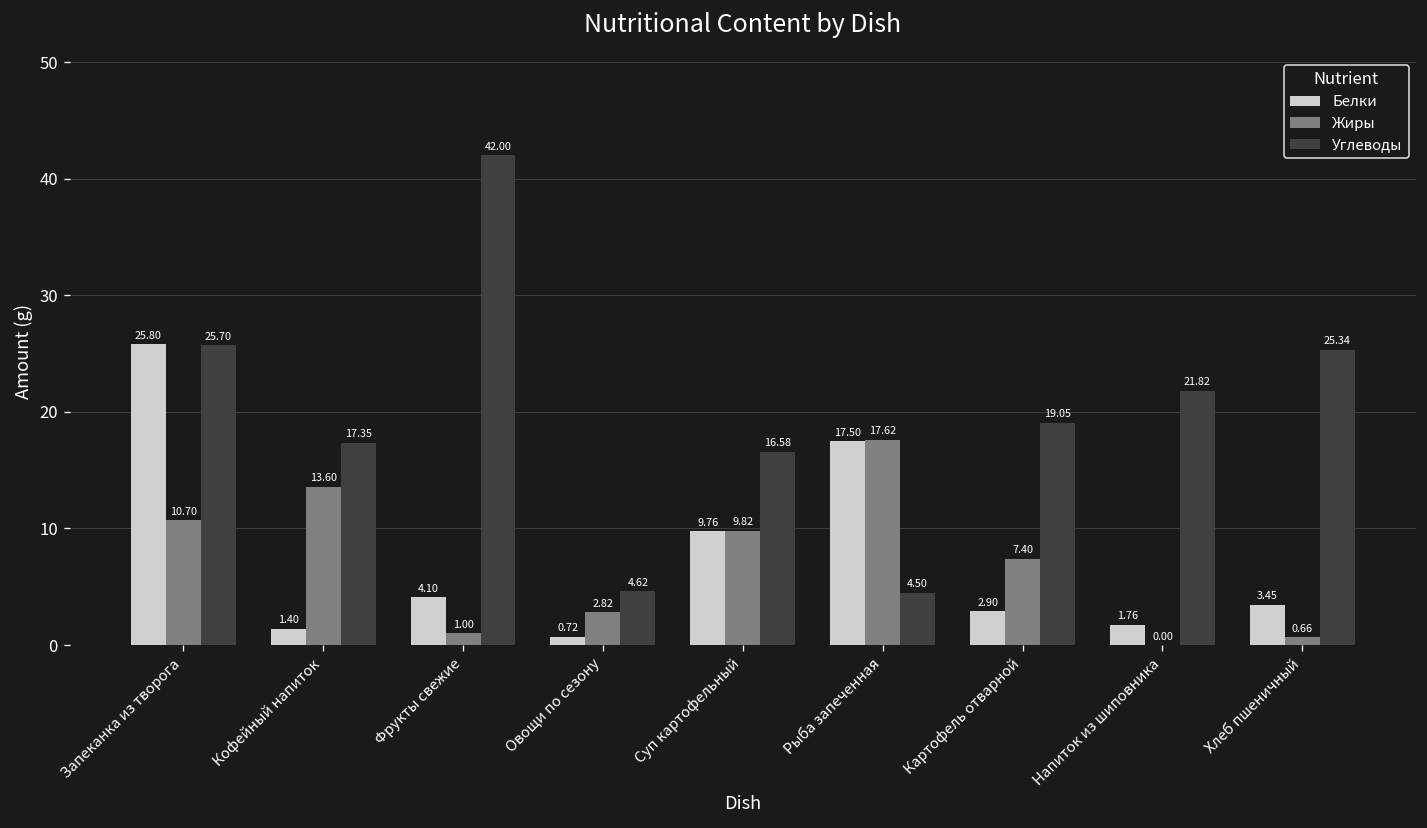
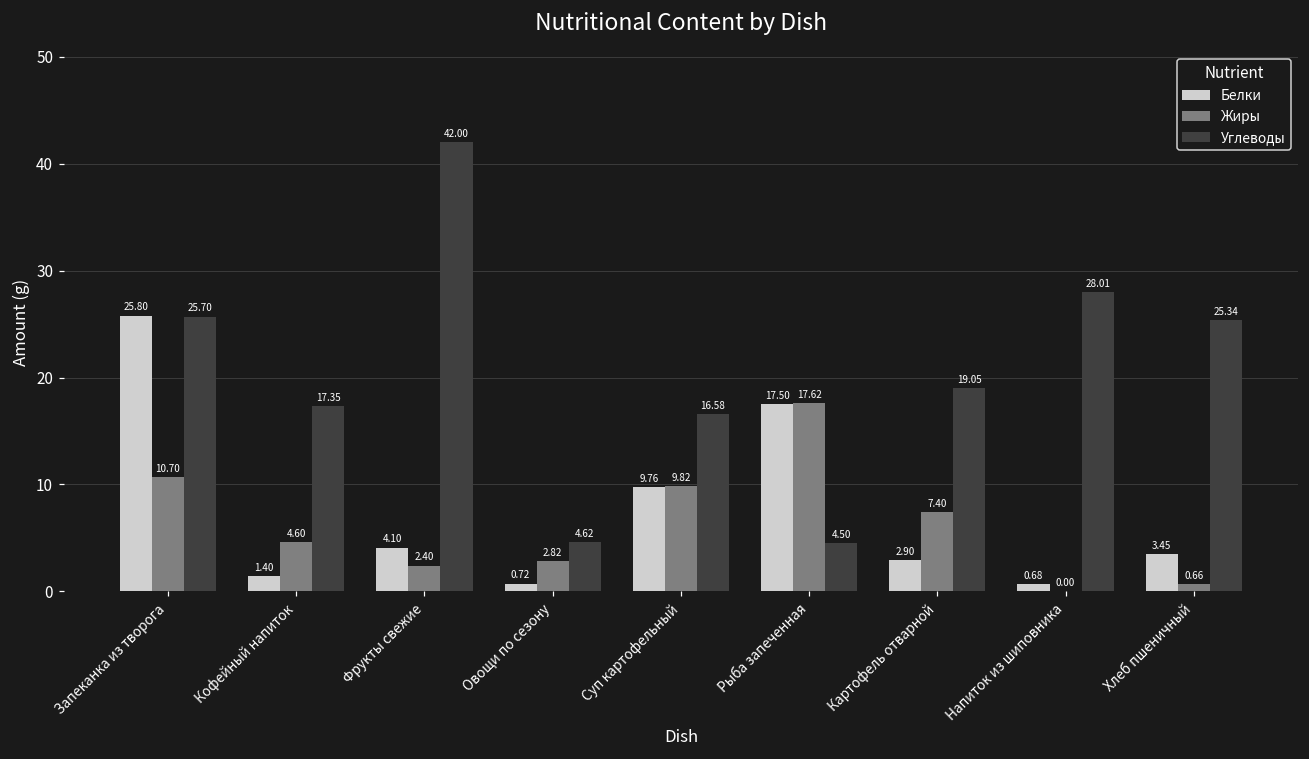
Жиры, Кофейный напиток: 13.60 -> 4.60
Жиры, Фрукты свежие: 1.00 -> 2.40
Белки, Напиток из шиповника: 1.76 -> 0.68
Углеводы, Напиток из шиповника: 21.82 -> 28.01
